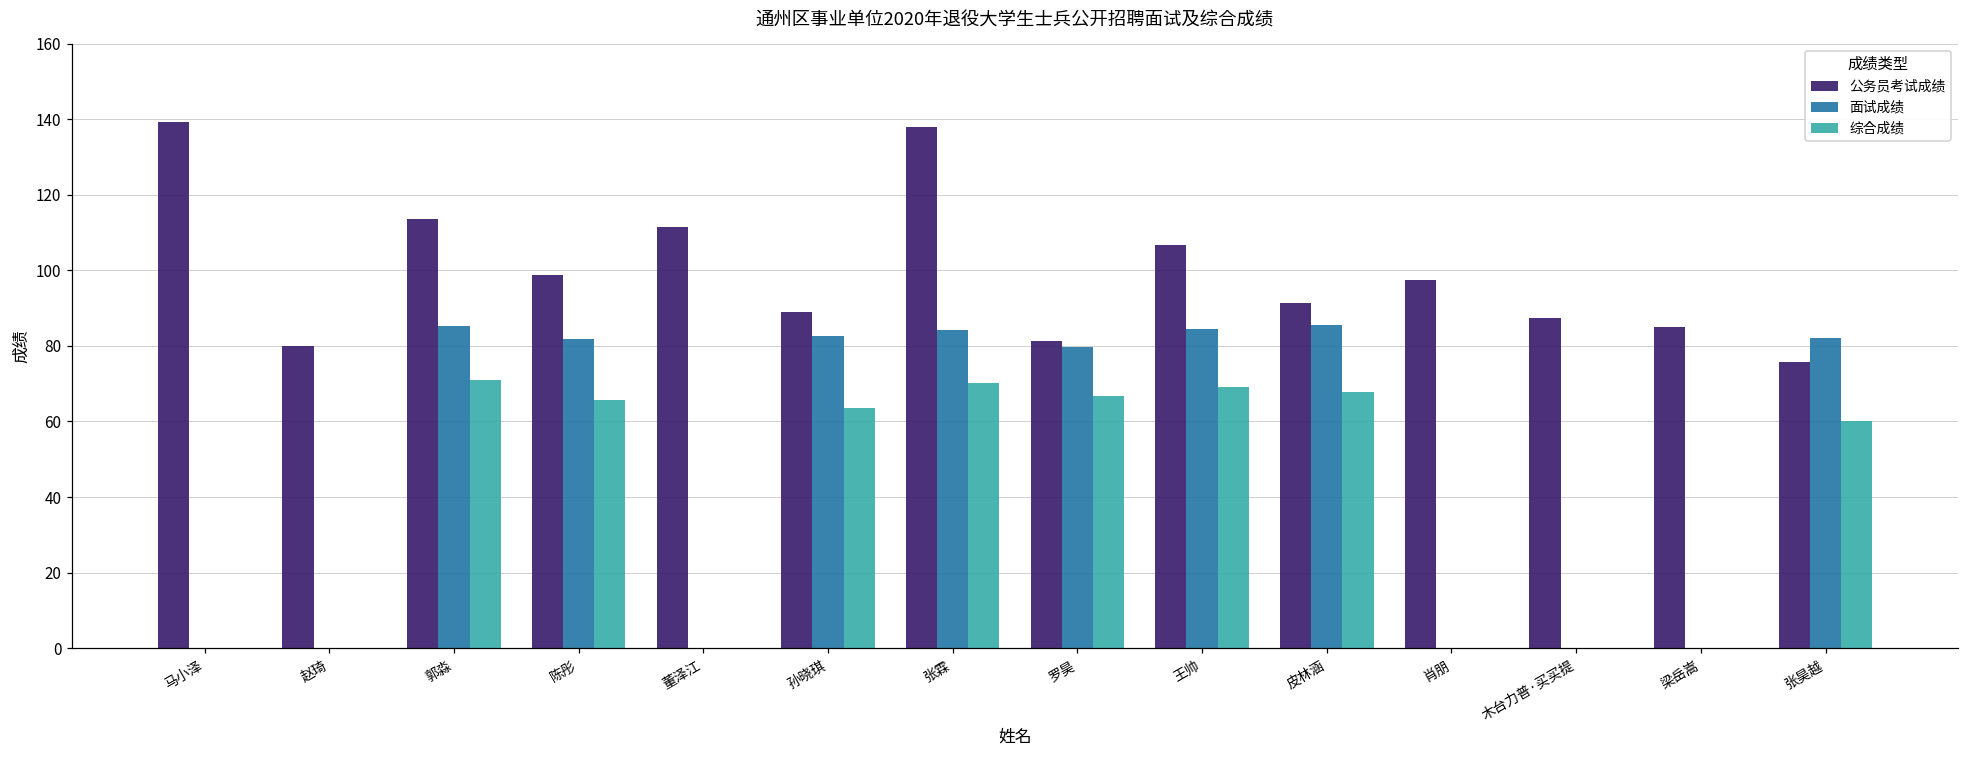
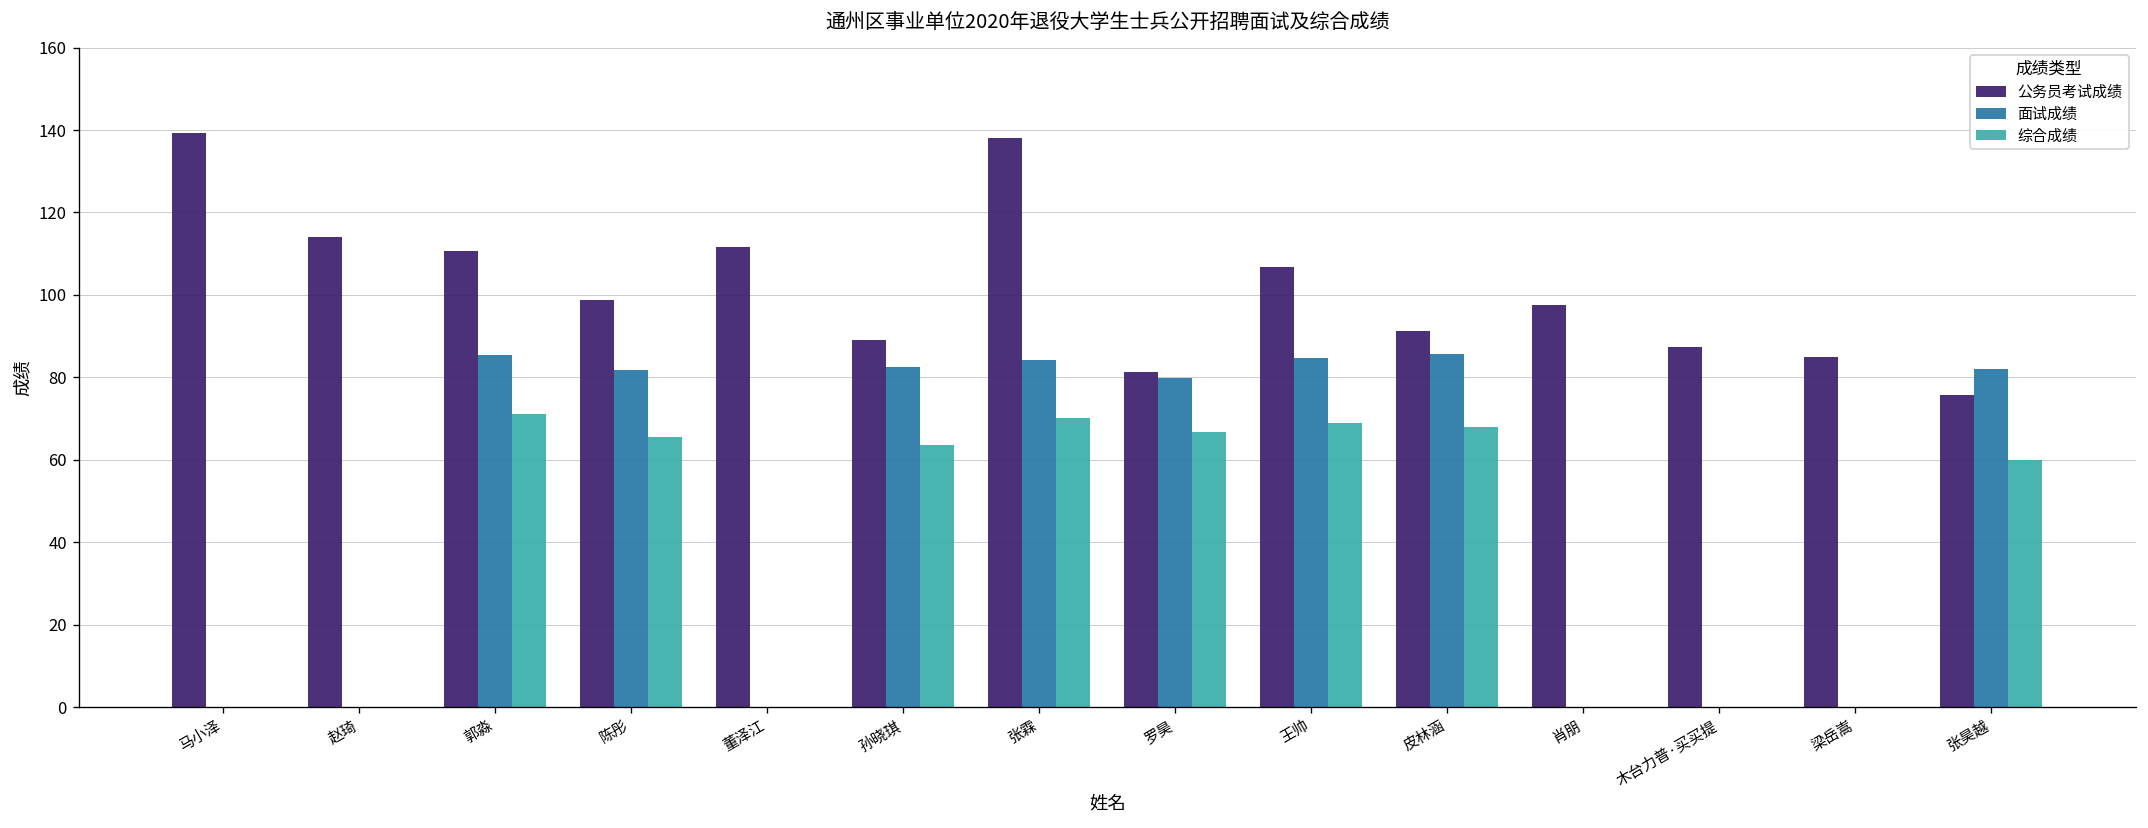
公务员考试成绩, 赵琦: 80 -> 114
公务员考试成绩, 郭淼: 114 -> 111
